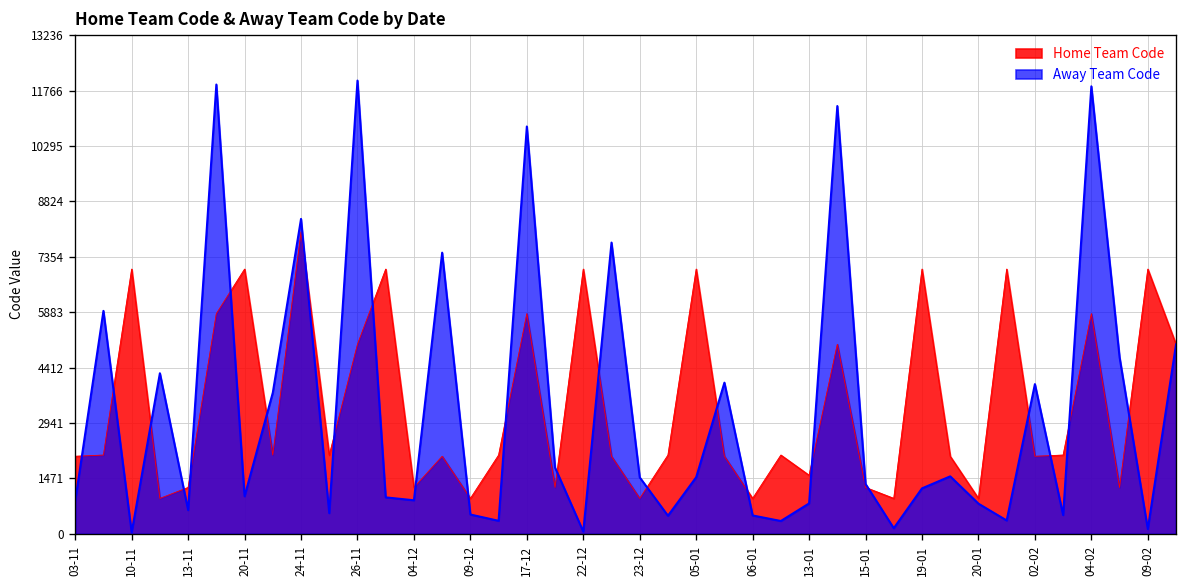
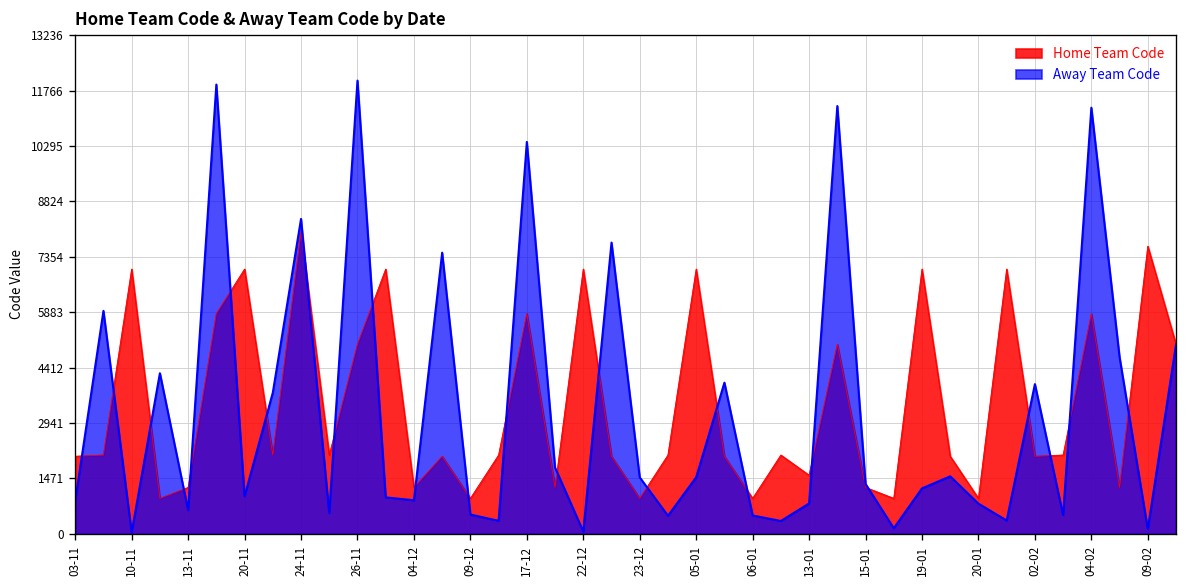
Away Team Code, 17-12: 10800 -> 10400
Away Team Code, 04-02: 11900 -> 11300
Home Team Code, 09-02: 7000 -> 7600
